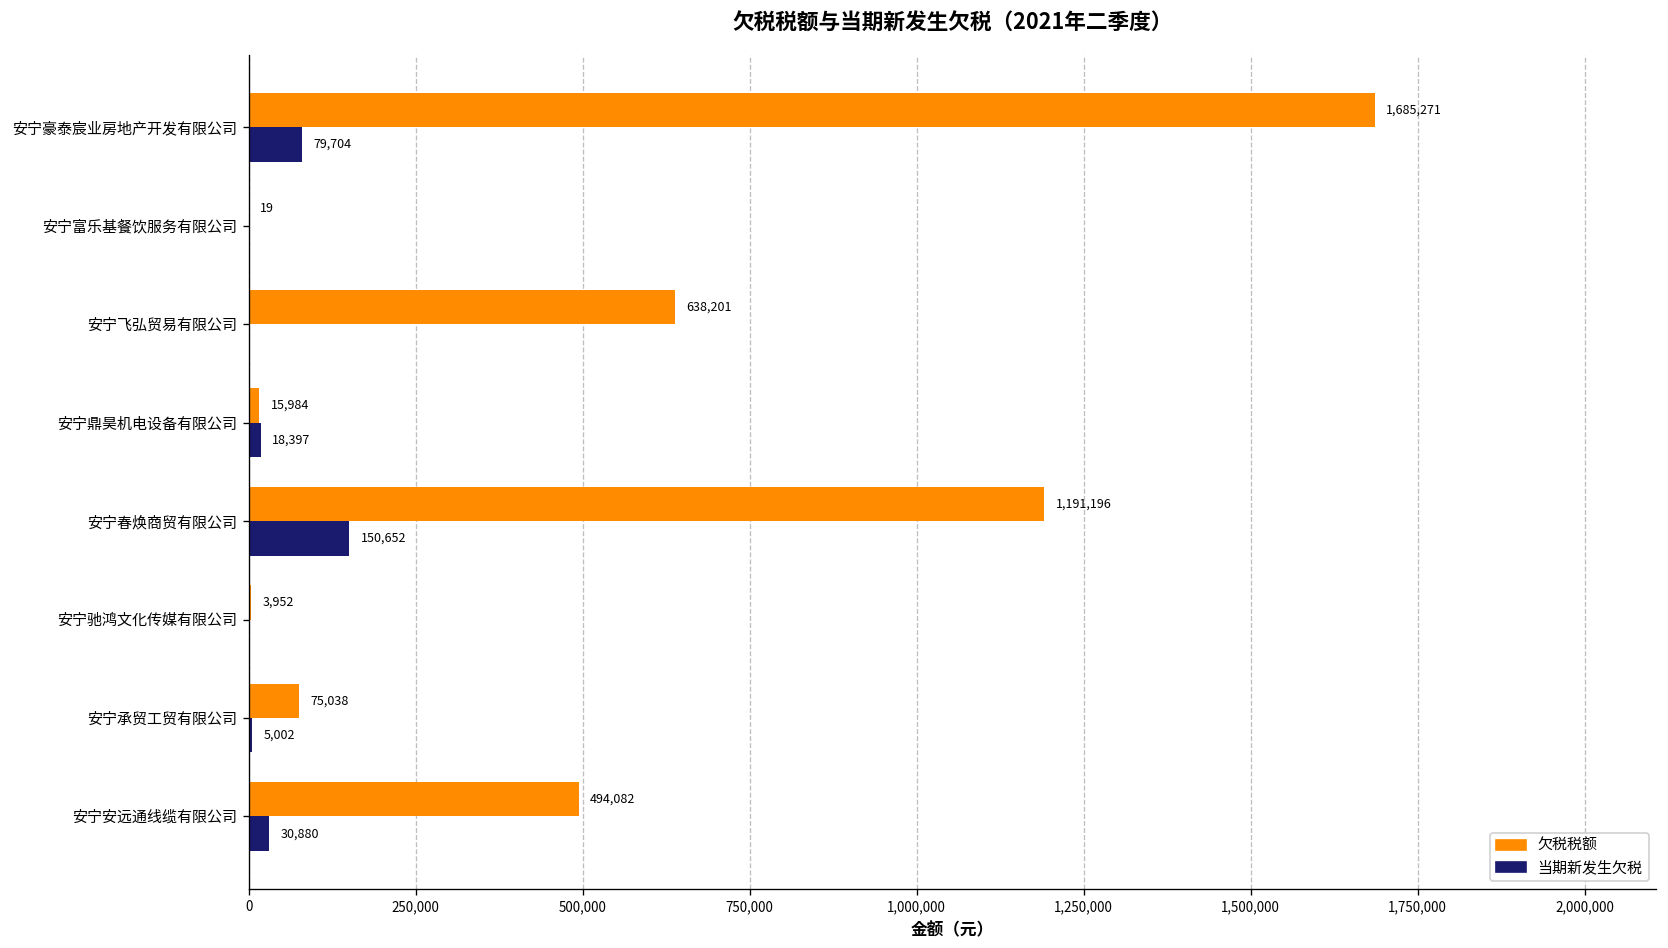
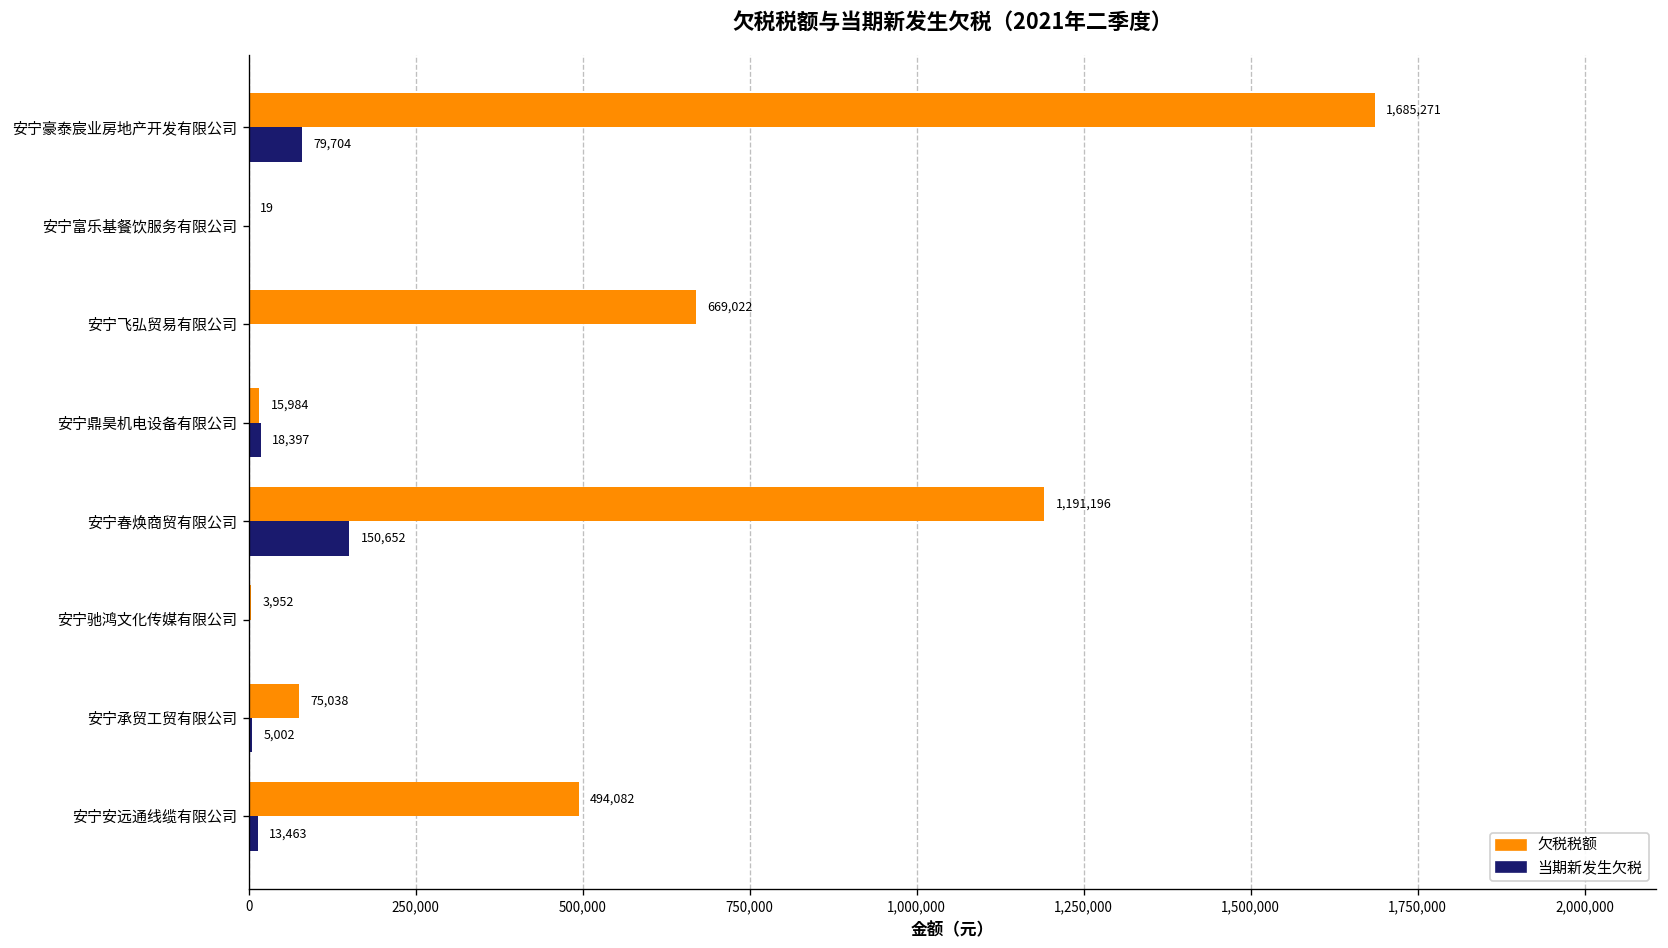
欠税税额, 安宁飞弘贸易有限公司: 638,201 -> 669,022
当期新发生欠税, 安宁安远通线缆有限公司: 30,880 -> 13,463
